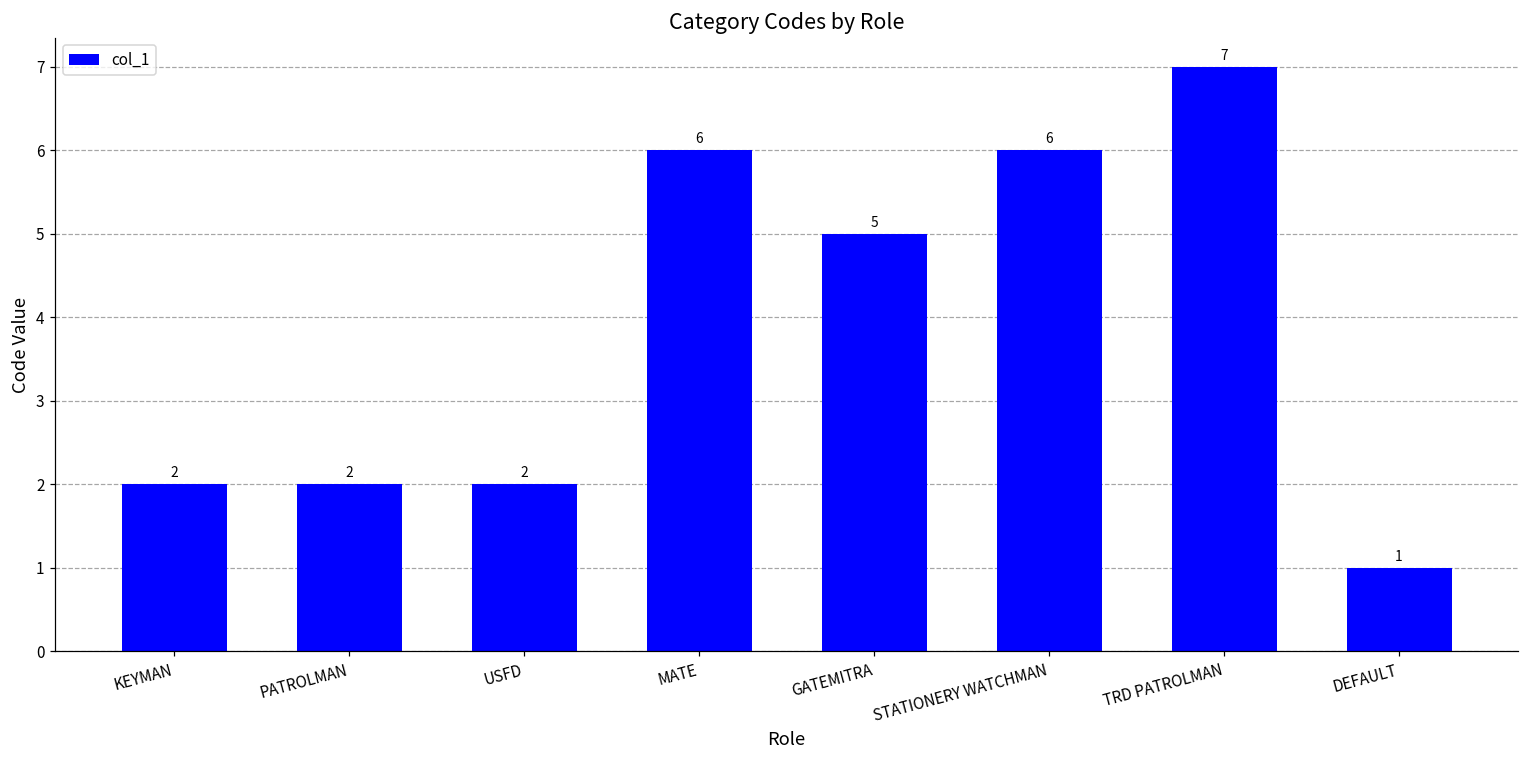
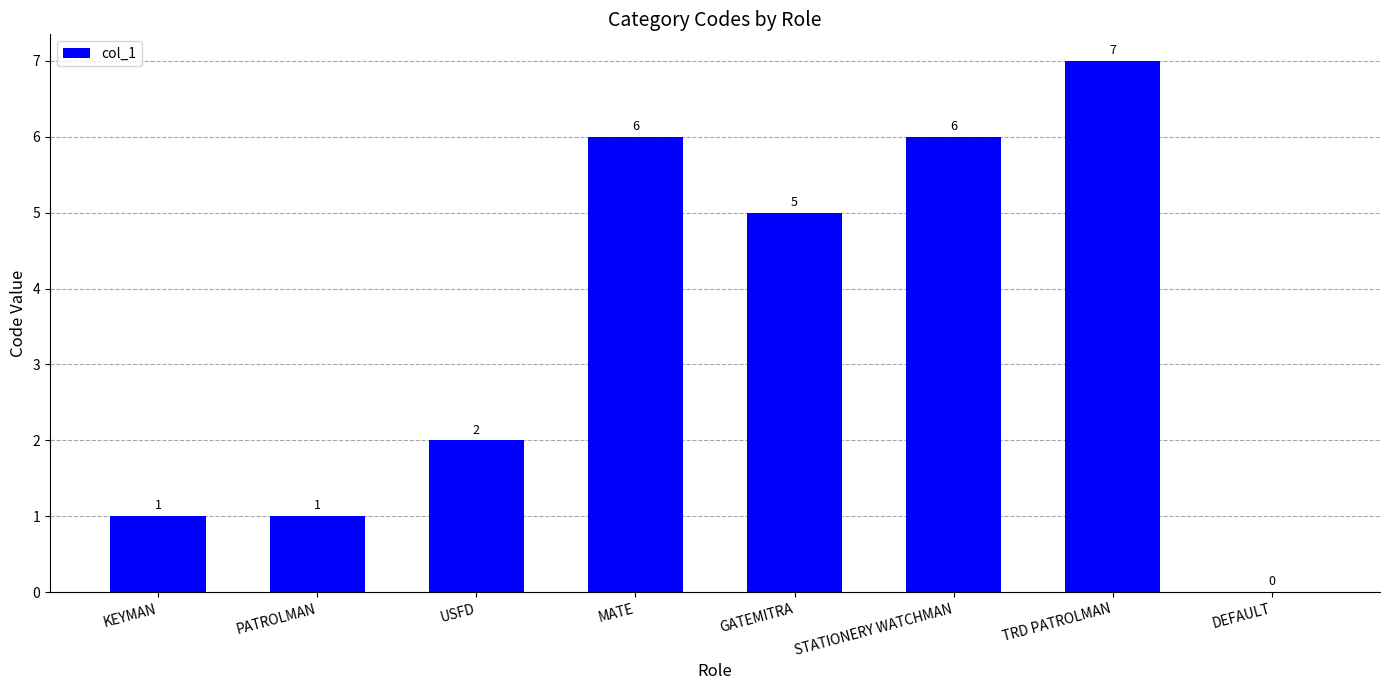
KEYMAN: 2 -> 1
PATROLMAN: 2 -> 1
DEFAULT: 1 -> 0
